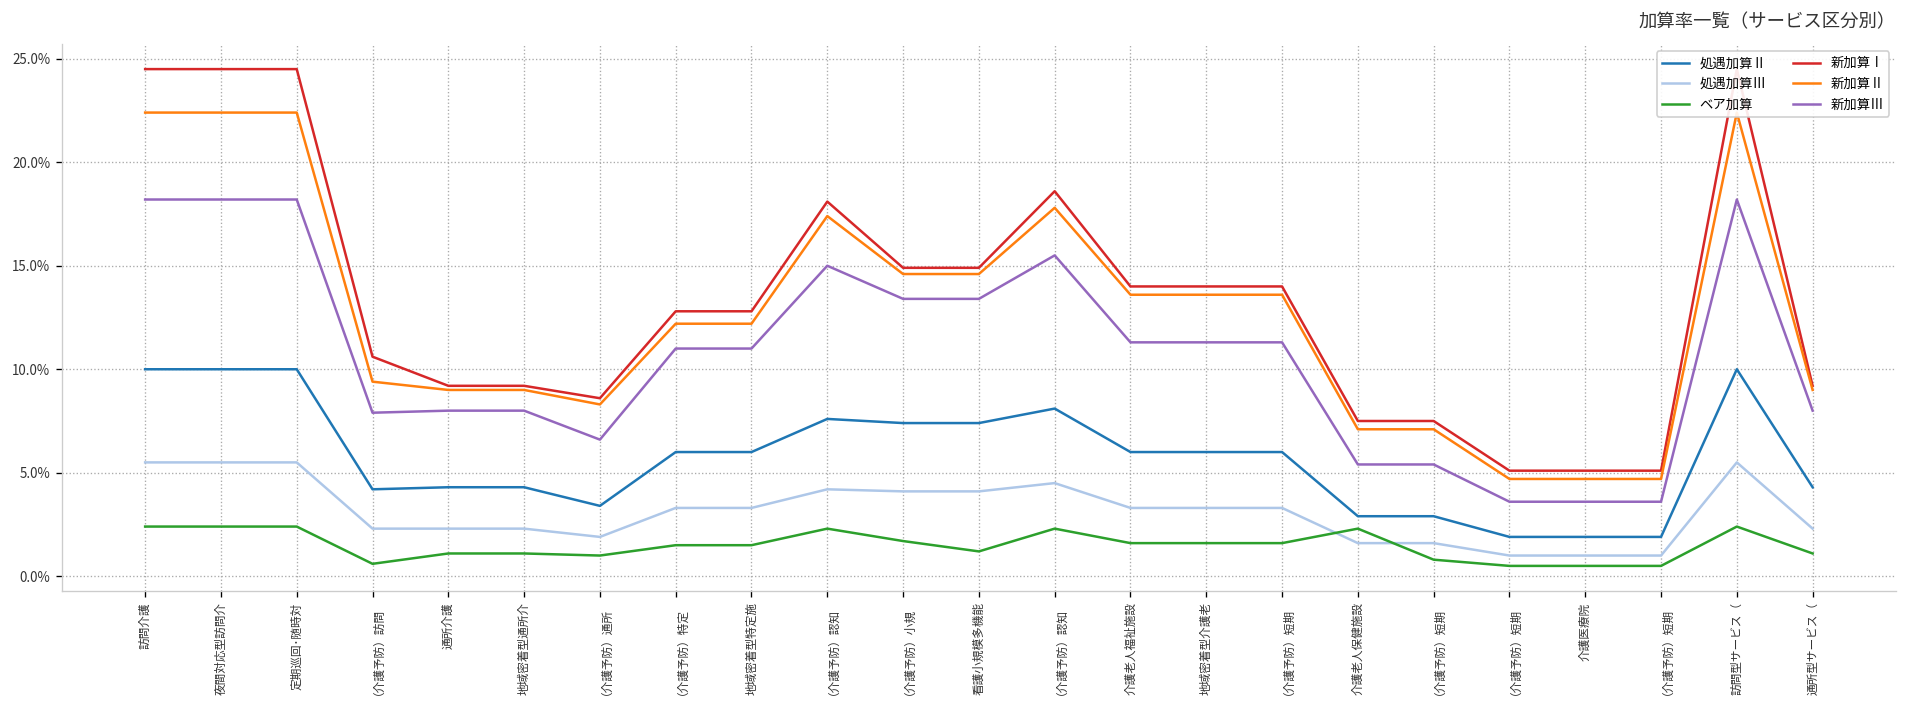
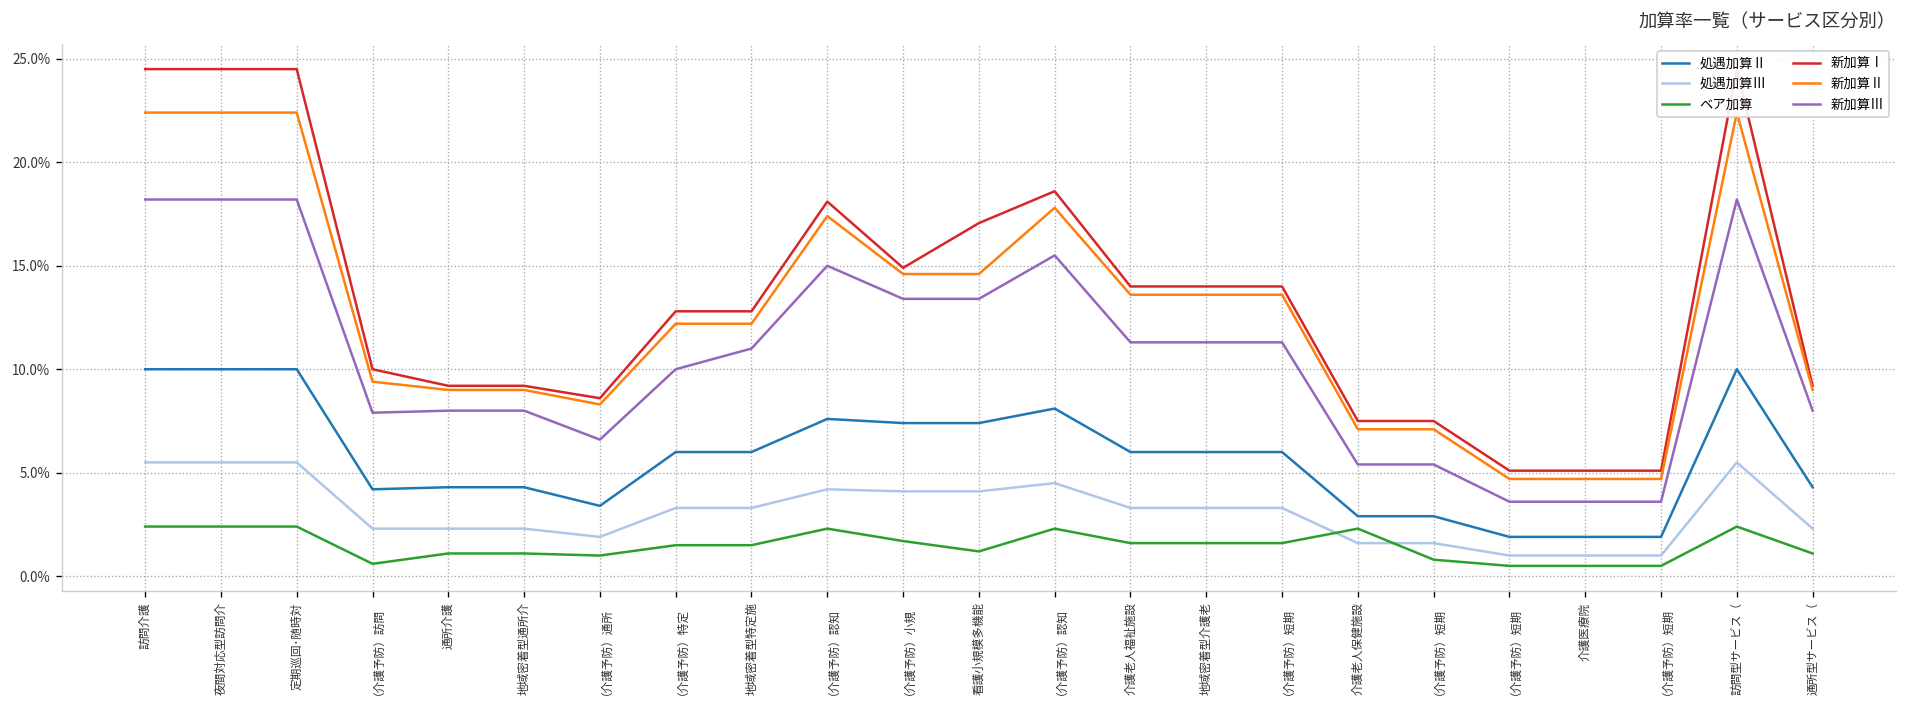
新加算Ⅰ, （介護予防）訪問: 10.6% -> 10.0%
新加算Ⅲ, （介護予防）特定: 11.0% -> 10.0%
新加算Ⅰ, 看護小規模多機能: 14.9% -> 17.1%
